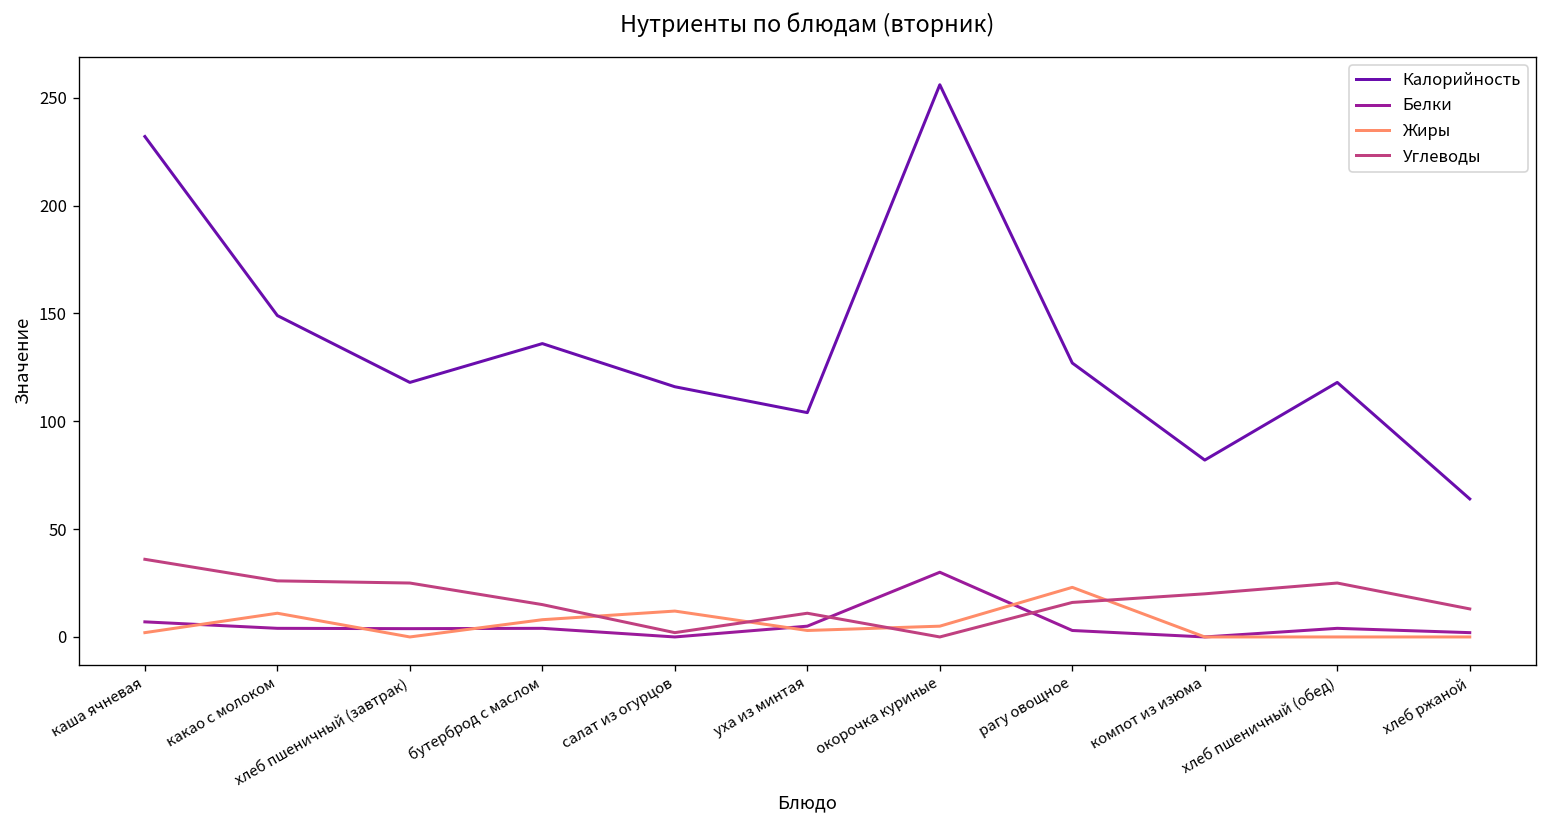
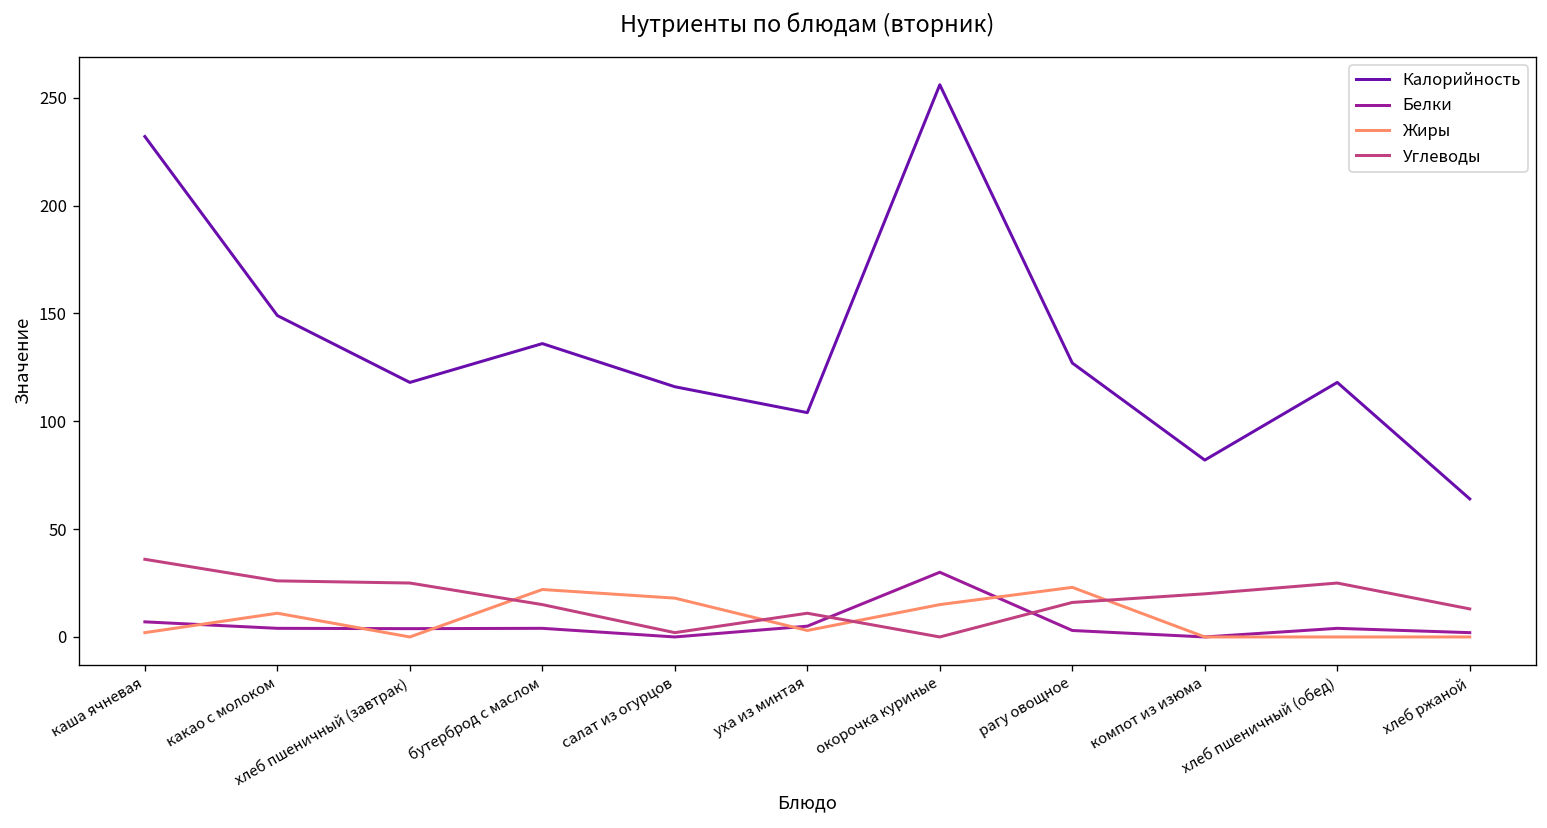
Жиры, бутерброд с маслом: 8 -> 22
Жиры, салат из огурцов: 12 -> 18
Жиры, окорочка куриные: 5 -> 15
